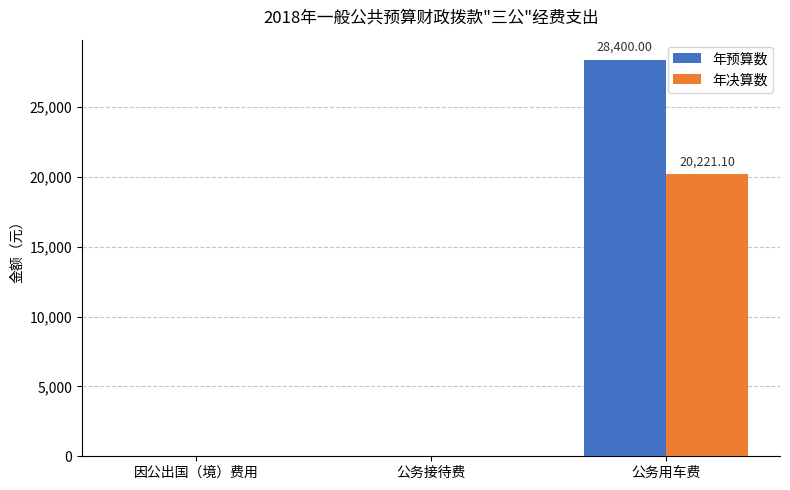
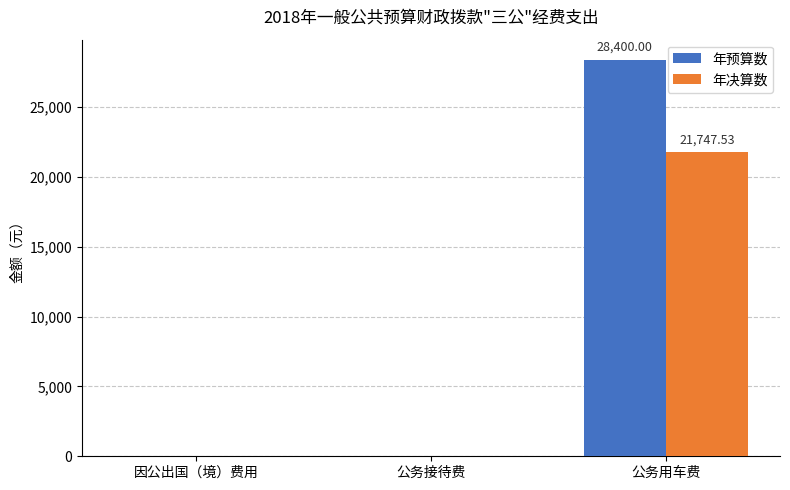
年决算数, 公务用车费: 20,221.10 -> 21,747.53
